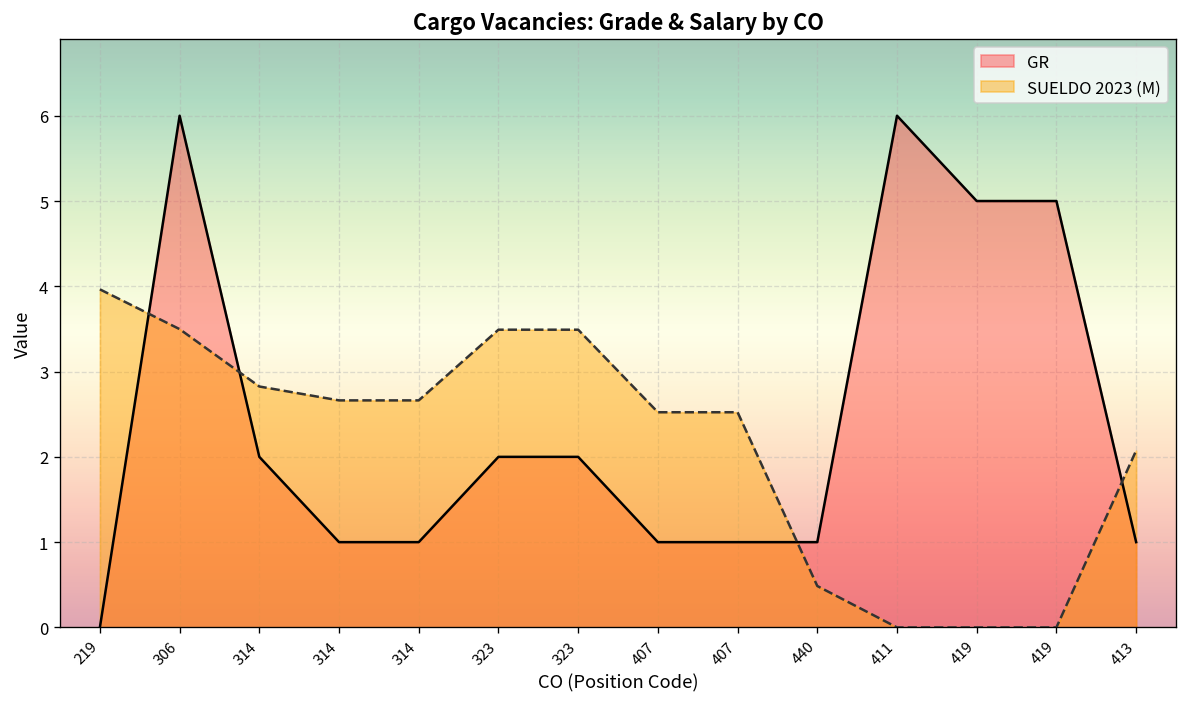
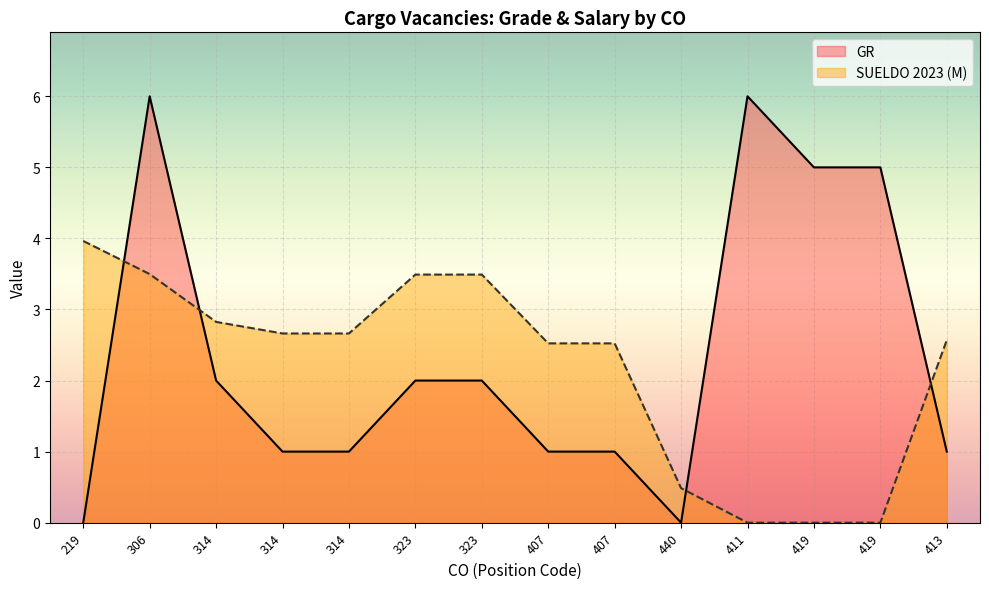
GR, 440: 1 -> 0
SUELDO 2023 (M), 413: 2.1 -> 2.6
